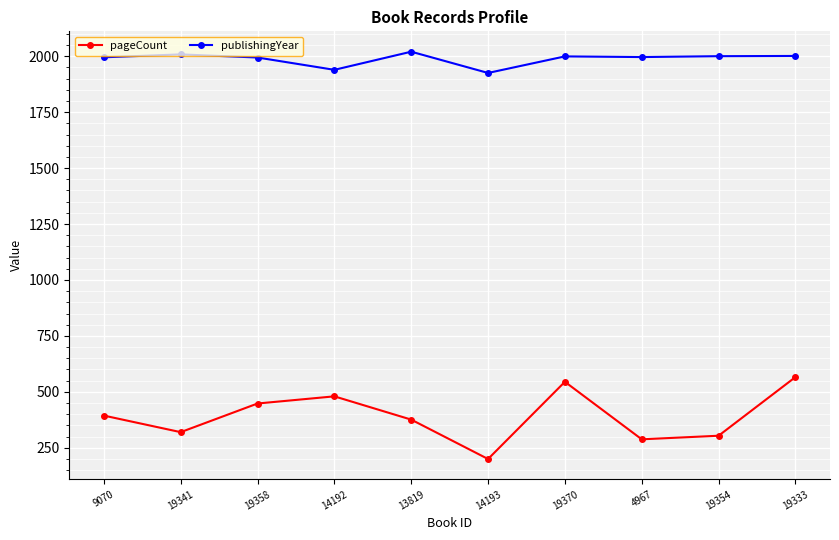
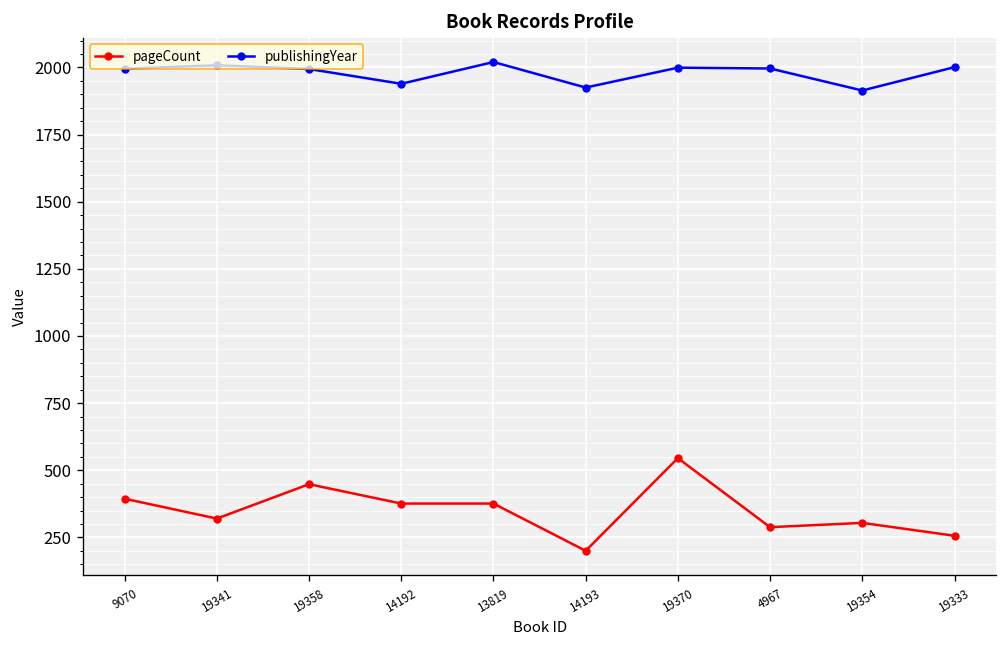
pageCount, 14192: 480 -> 380
publishingYear, 19354: 2000 -> 1910
pageCount, 19333: 570 -> 260
